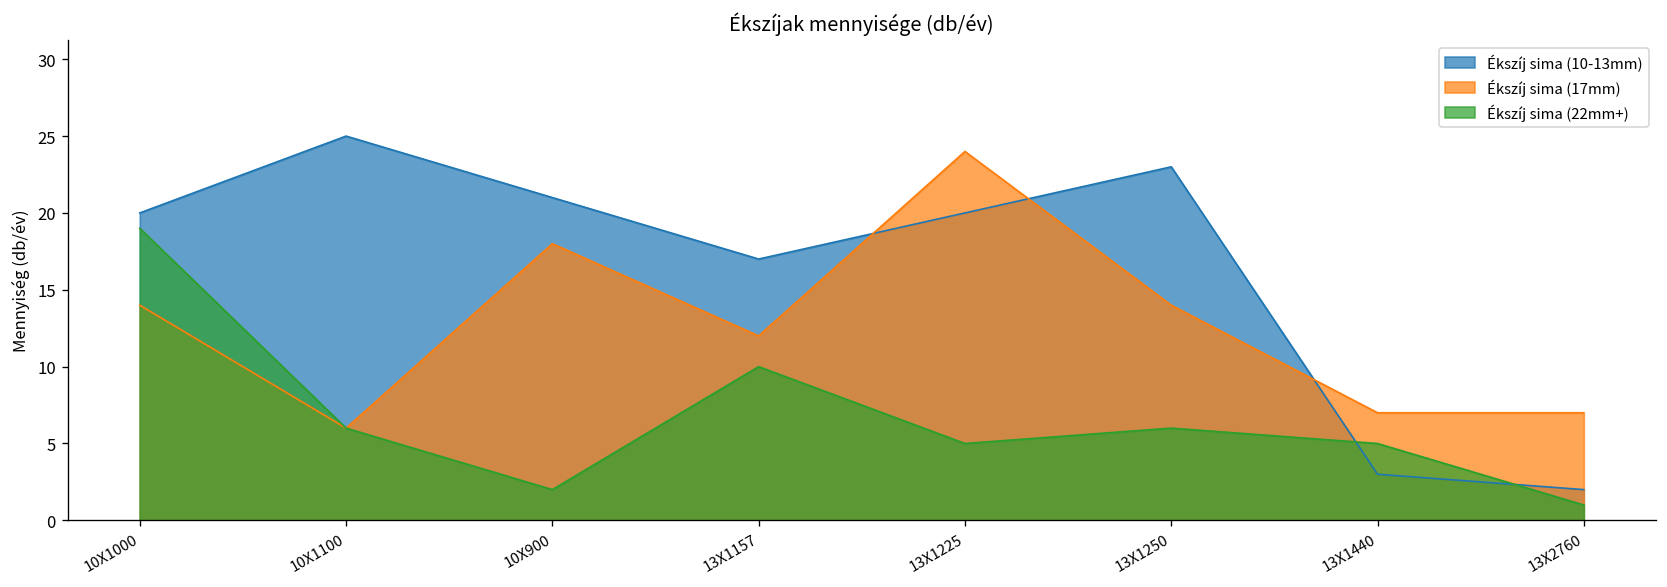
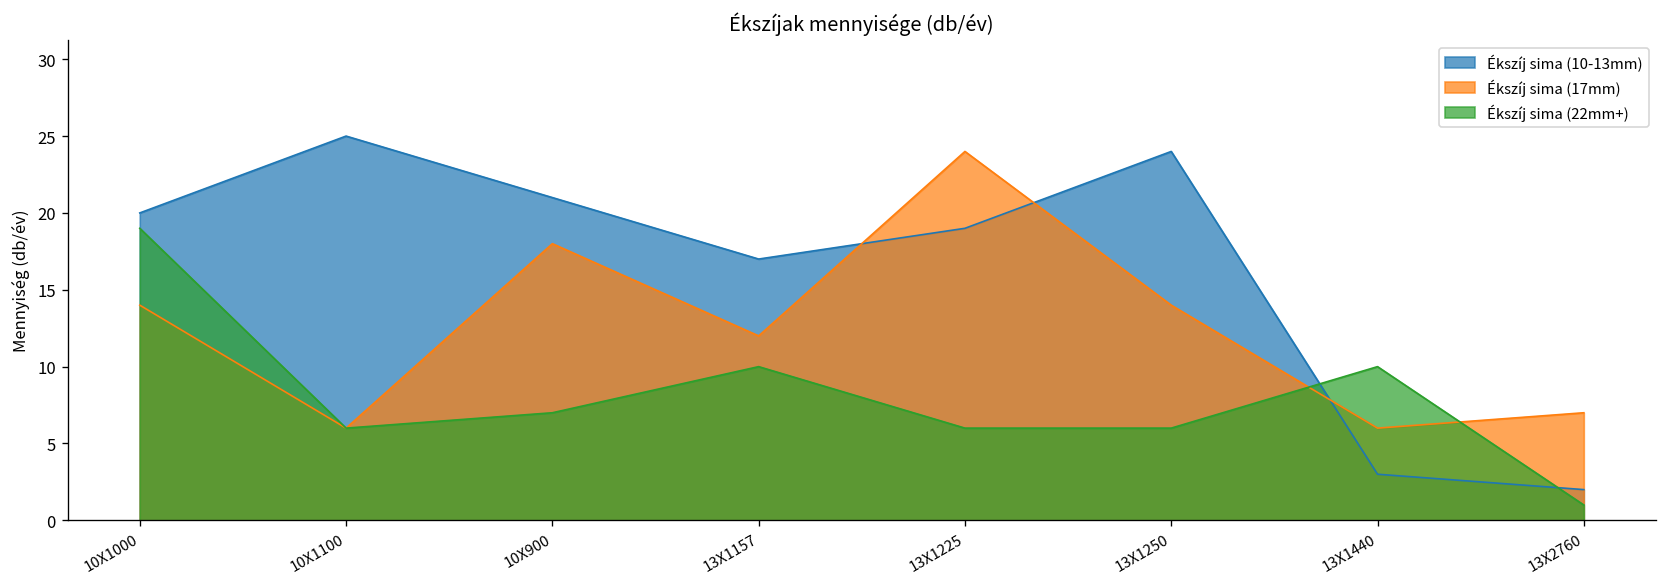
Ékszíj sima (22mm+), 10X900: 2 -> 7
Ékszíj sima (10-13mm), 13X1225: 20 -> 19
Ékszíj sima (22mm+), 13X1225: 5 -> 6
Ékszíj sima (10-13mm), 13X1250: 23 -> 24
Ékszíj sima (17mm), 13X1440: 7 -> 6
Ékszíj sima (22mm+), 13X1440: 5 -> 10
